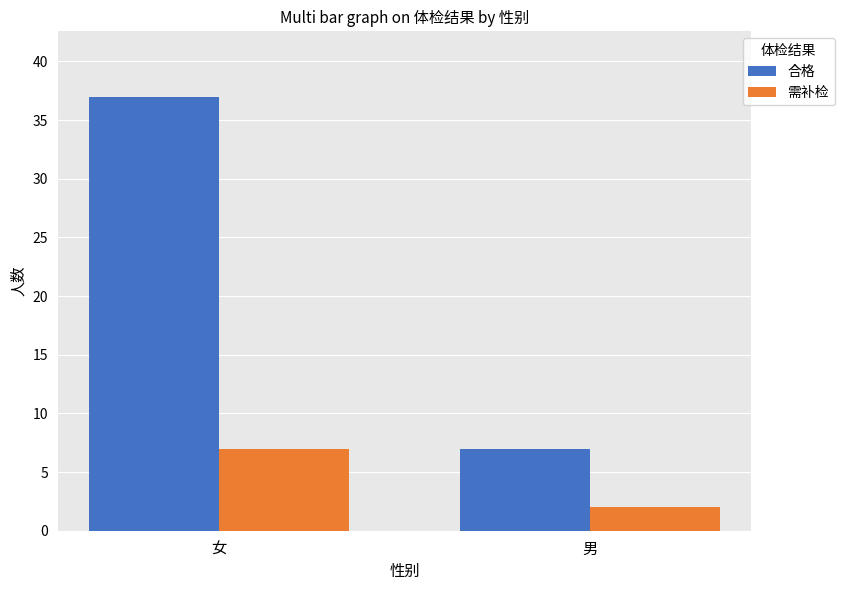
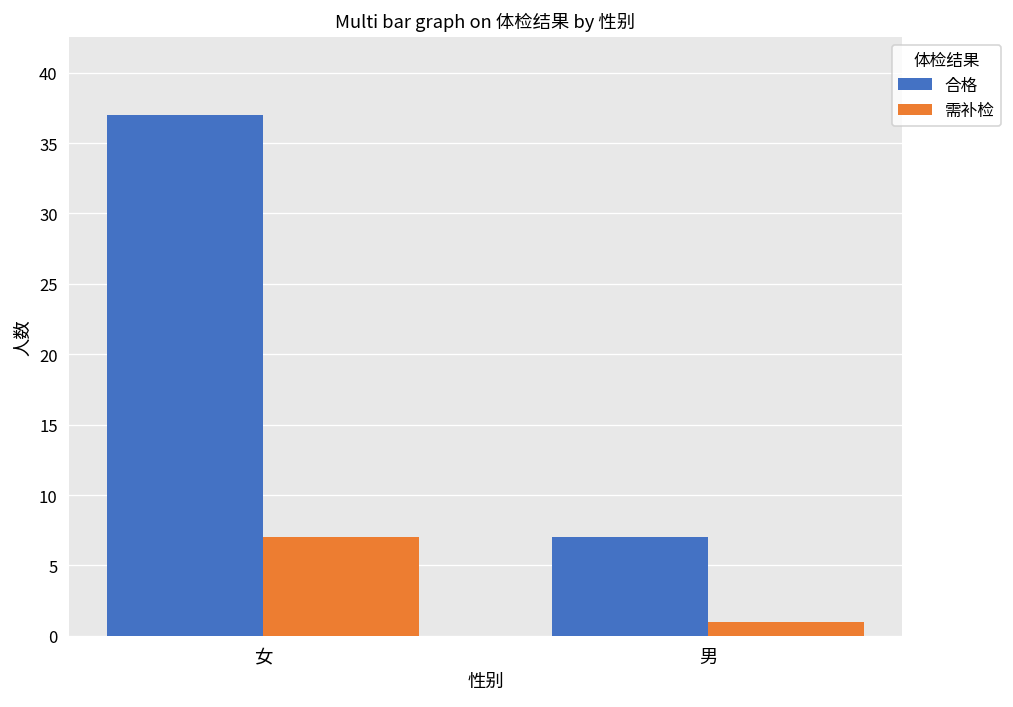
需补检, 男: 2 -> 1
